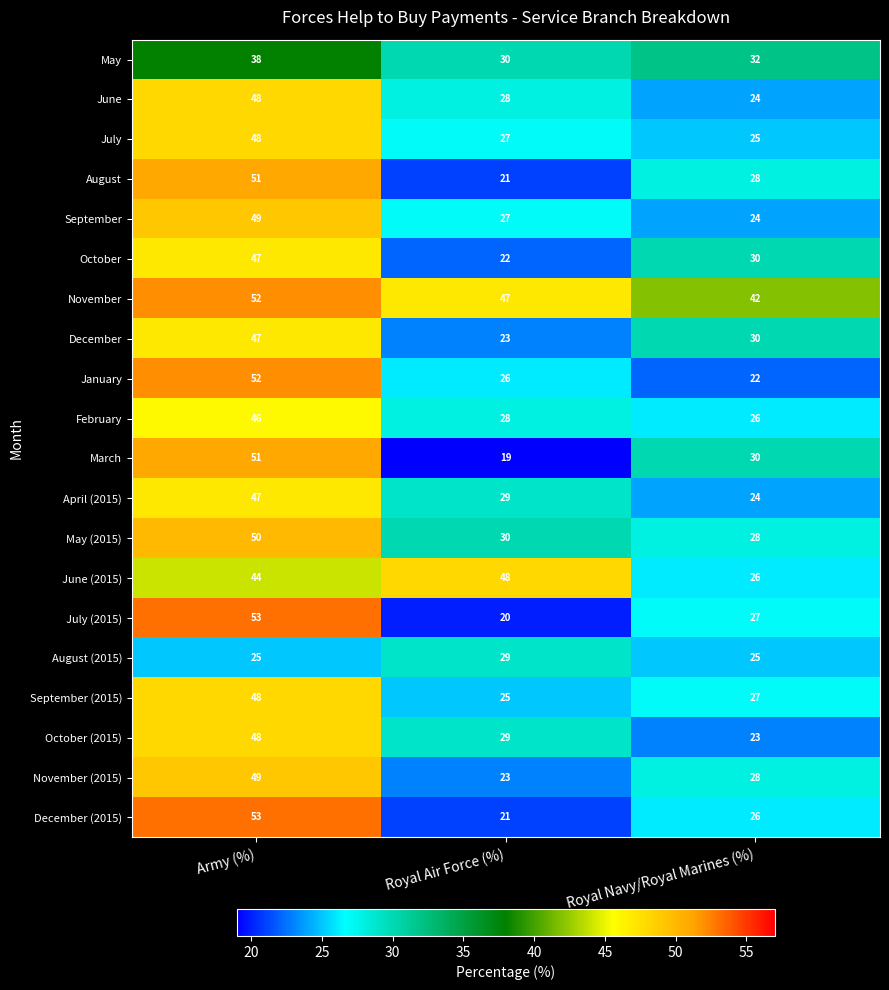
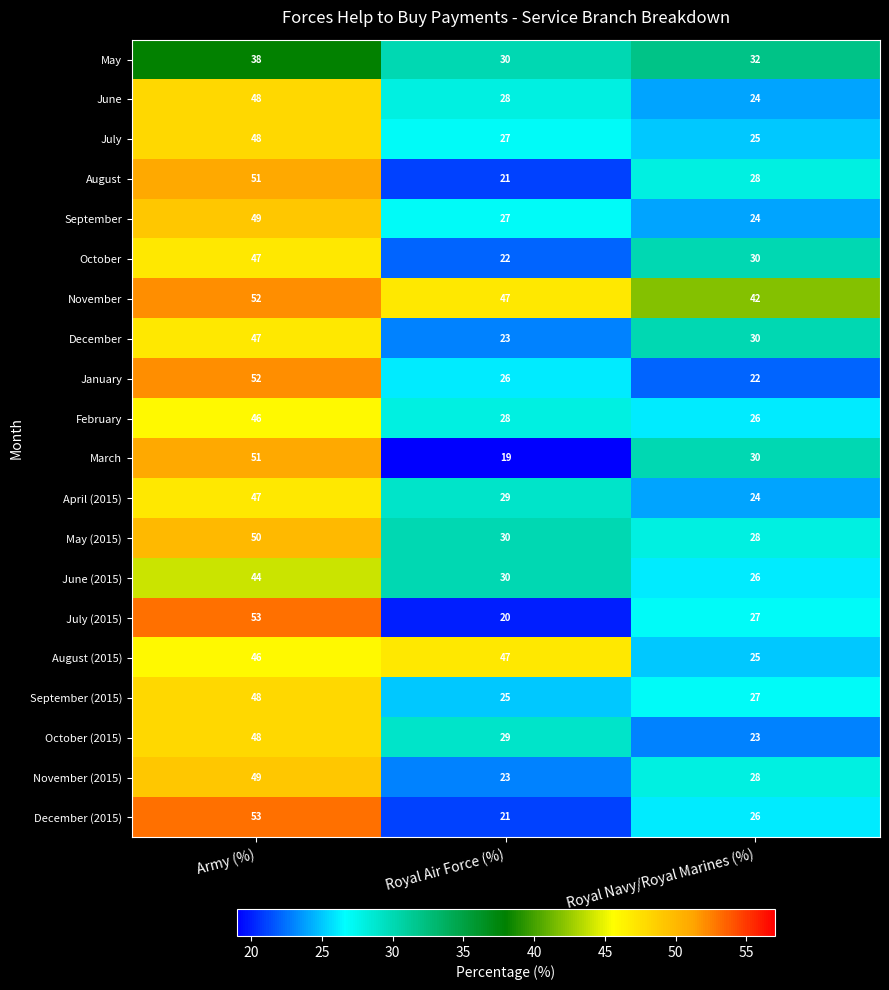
June (2015), Royal Air Force (%): 48 -> 30
August (2015), Army (%): 25 -> 46
August (2015), Royal Air Force (%): 29 -> 47
